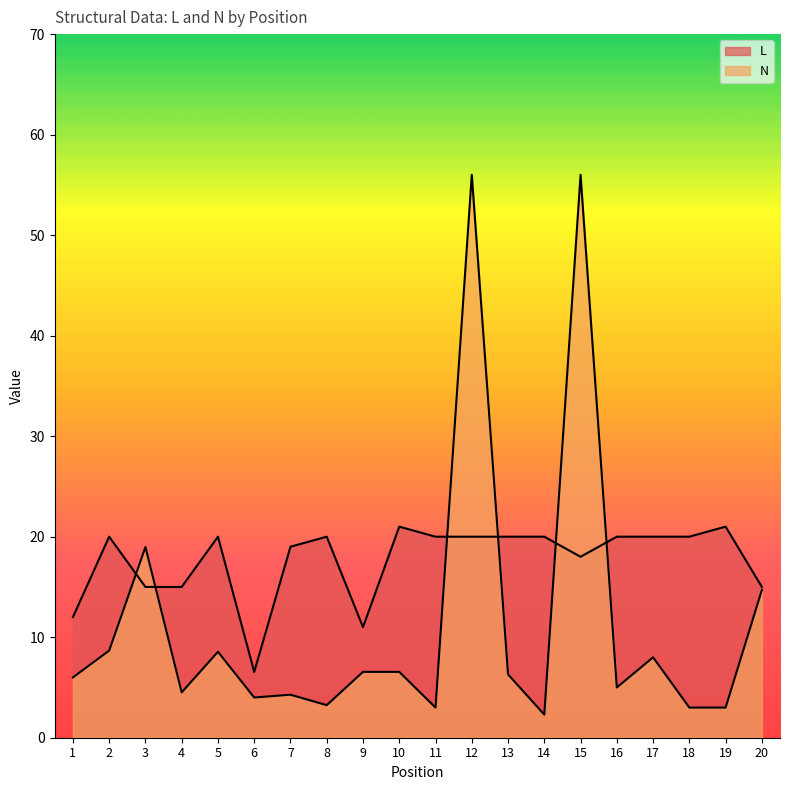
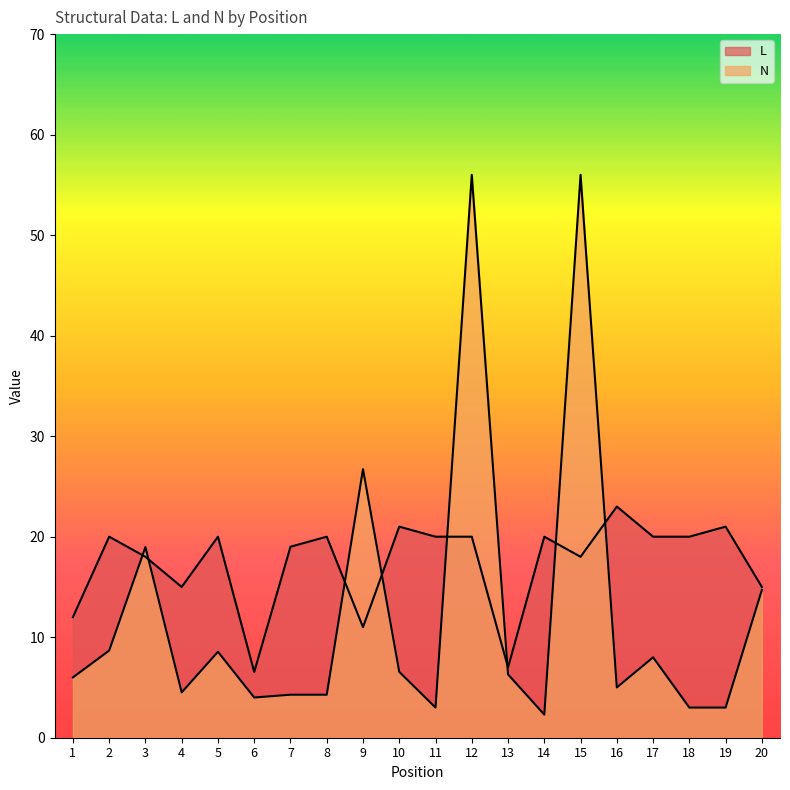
L, 3: 15 -> 18
N, 8: 3.2 -> 4.3
N, 9: 6.6 -> 26.7
L, 13: 20 -> 7
L, 16: 20 -> 23
